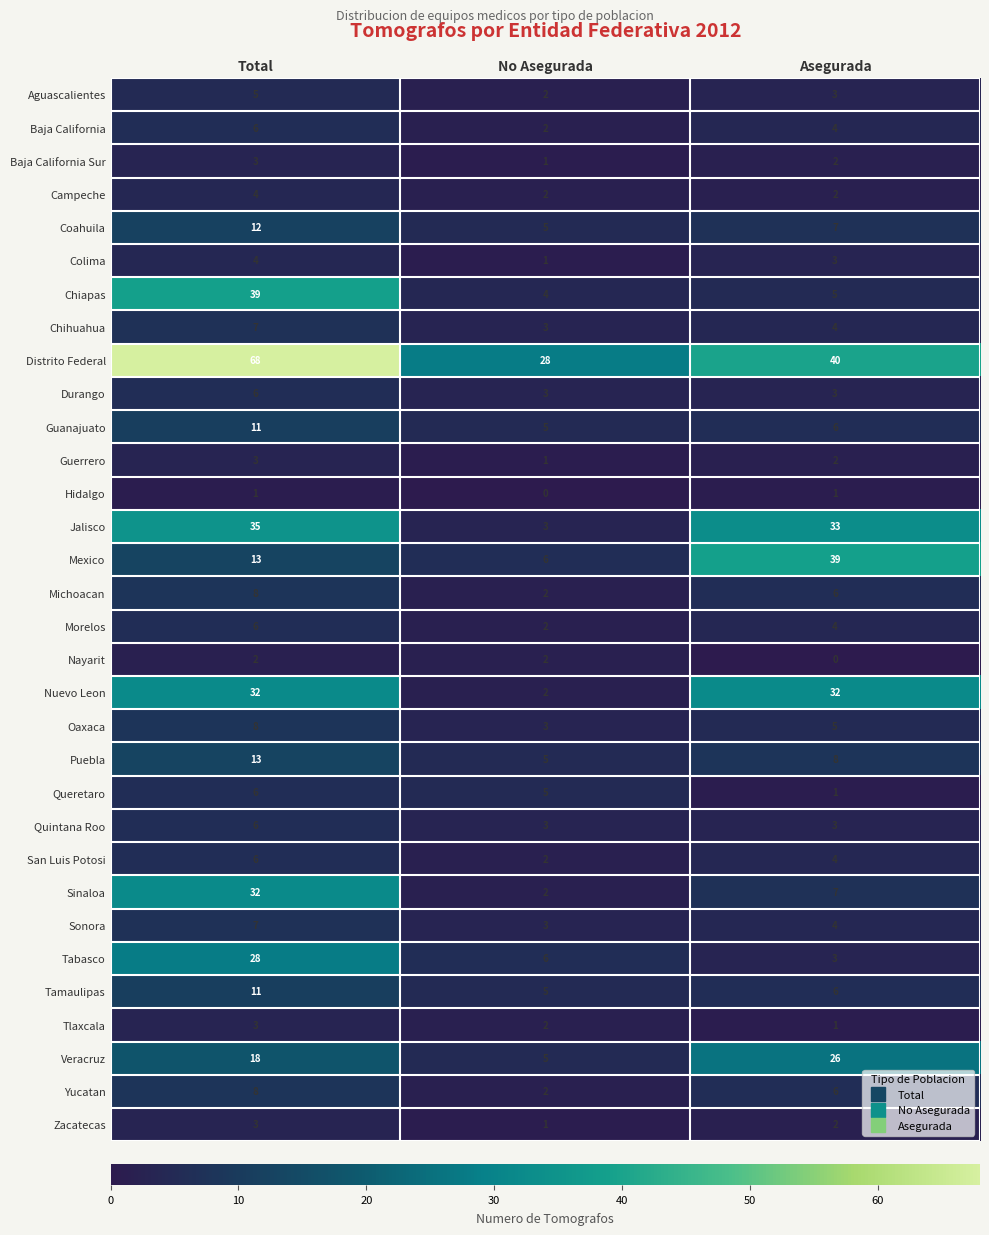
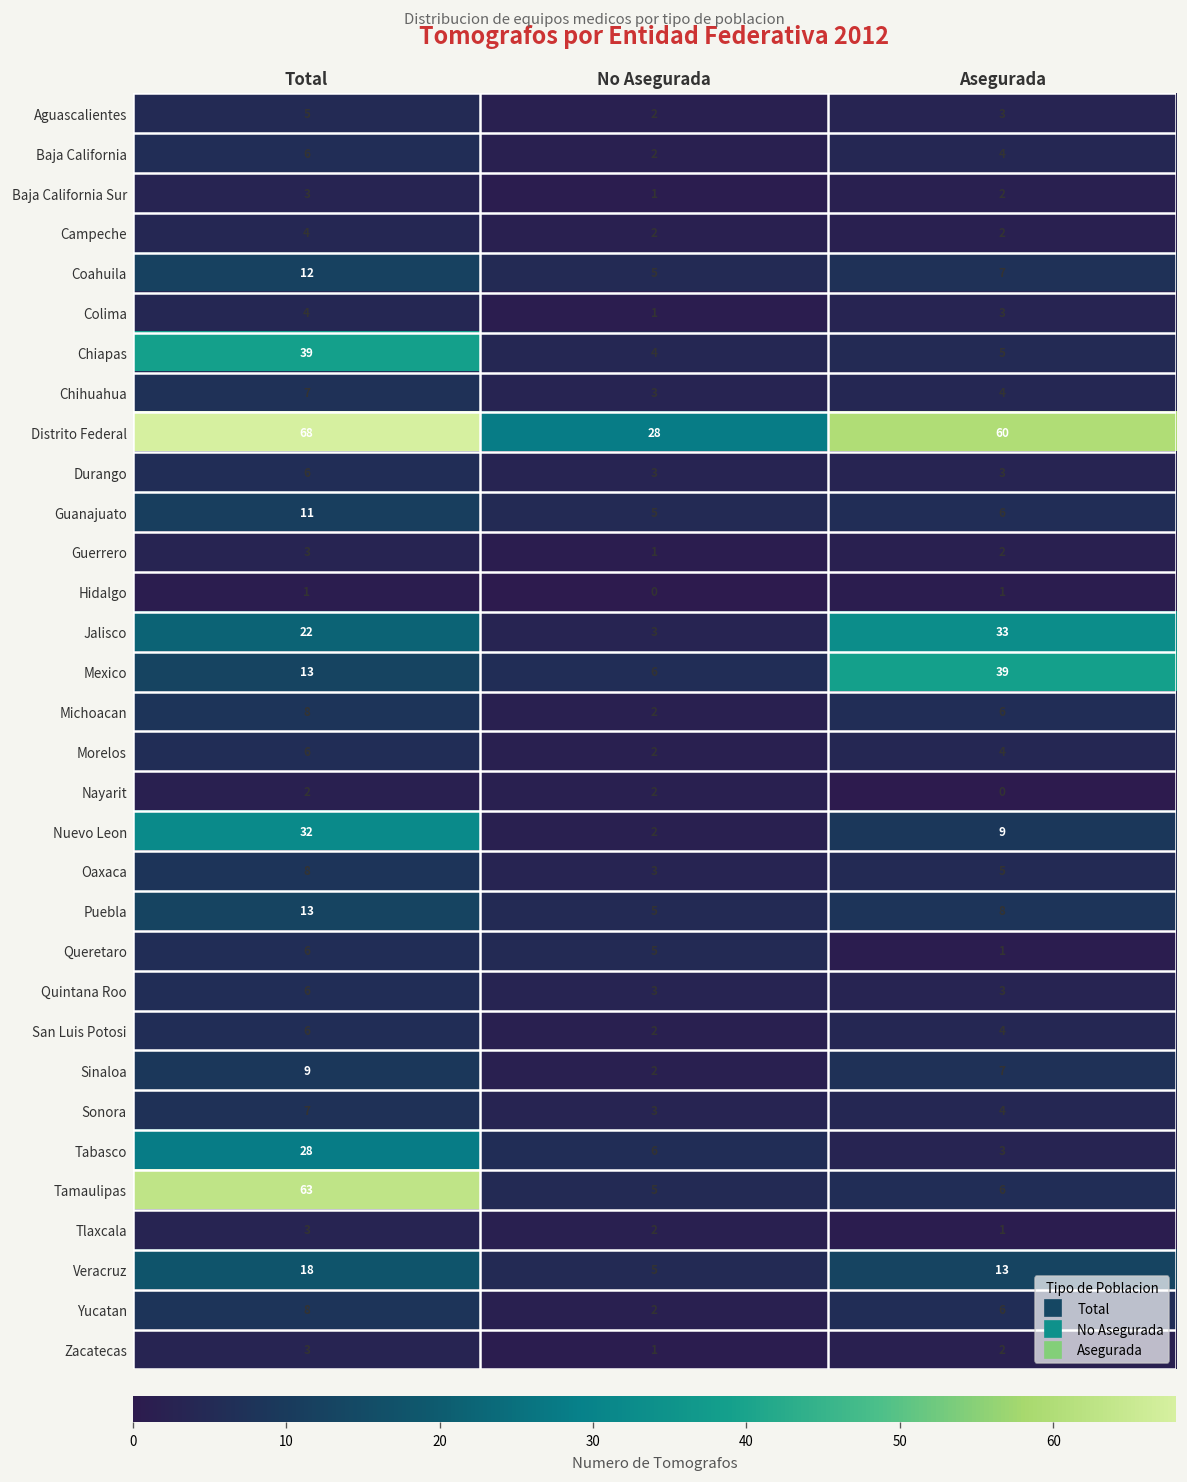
Distrito Federal, Asegurada: 40 -> 60
Jalisco, Total: 35 -> 22
Nuevo Leon, Asegurada: 32 -> 9
Sinaloa, Total: 32 -> 9
Tamaulipas, Total: 11 -> 63
Veracruz, Asegurada: 26 -> 13
